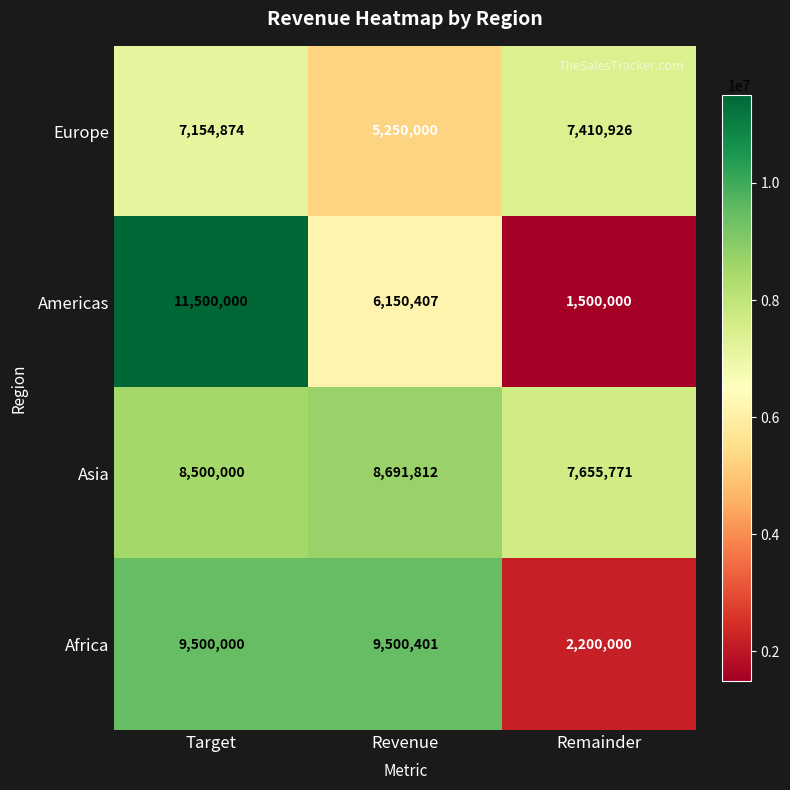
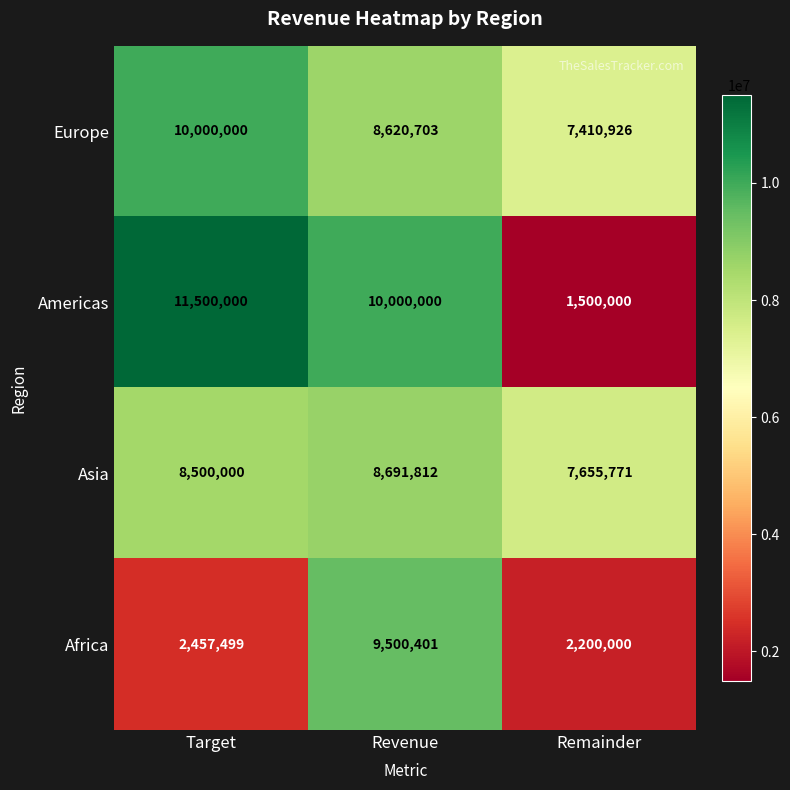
Europe, Target: 7,154,874 -> 10,000,000
Europe, Revenue: 5,250,000 -> 8,620,703
Americas, Revenue: 6,150,407 -> 10,000,000
Africa, Target: 9,500,000 -> 2,457,499
